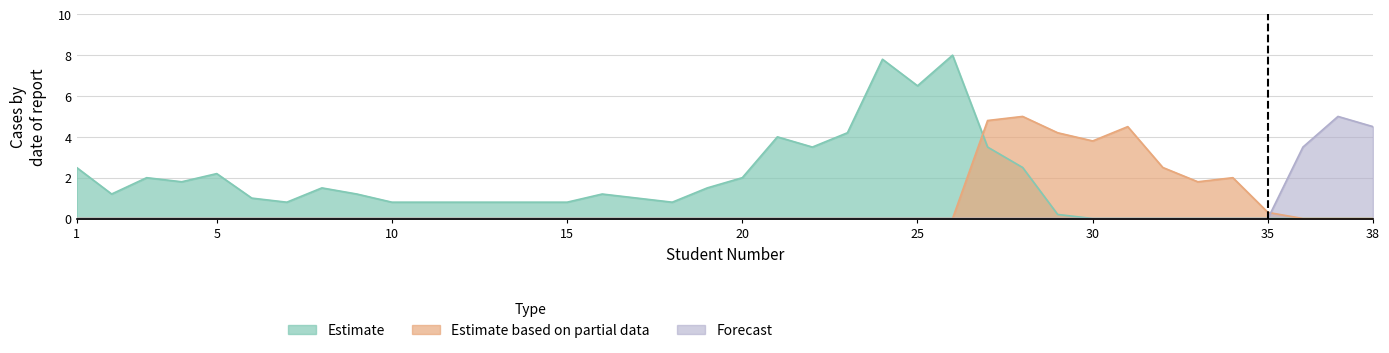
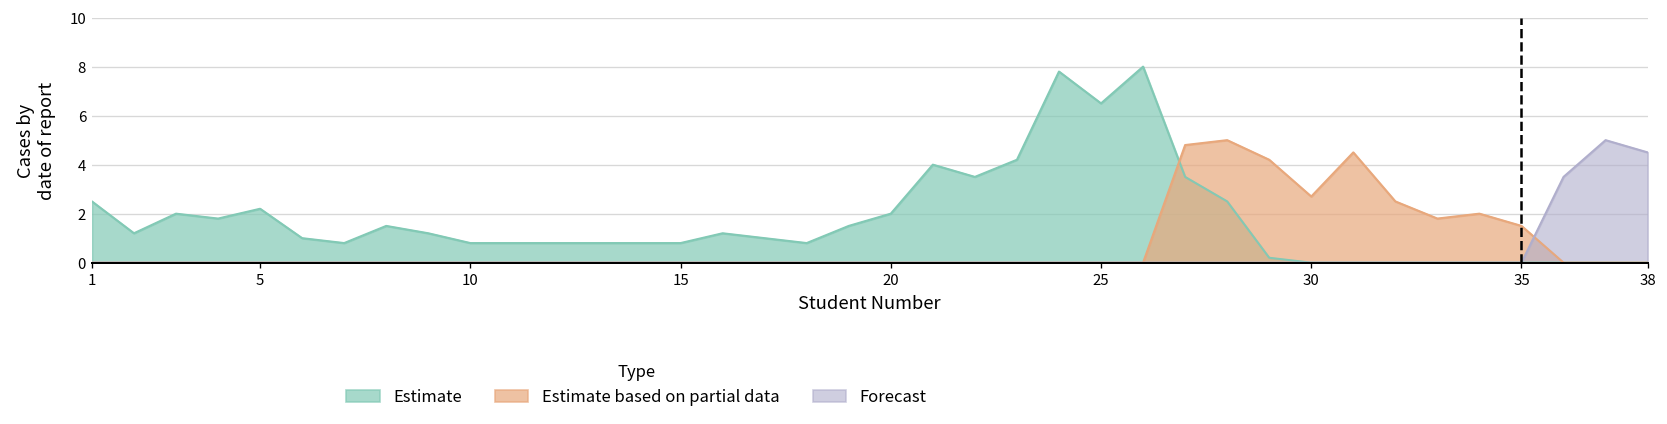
Estimate based on partial data, 30: 3.8 -> 2.7
Estimate based on partial data, 35: 0.3 -> 1.5
